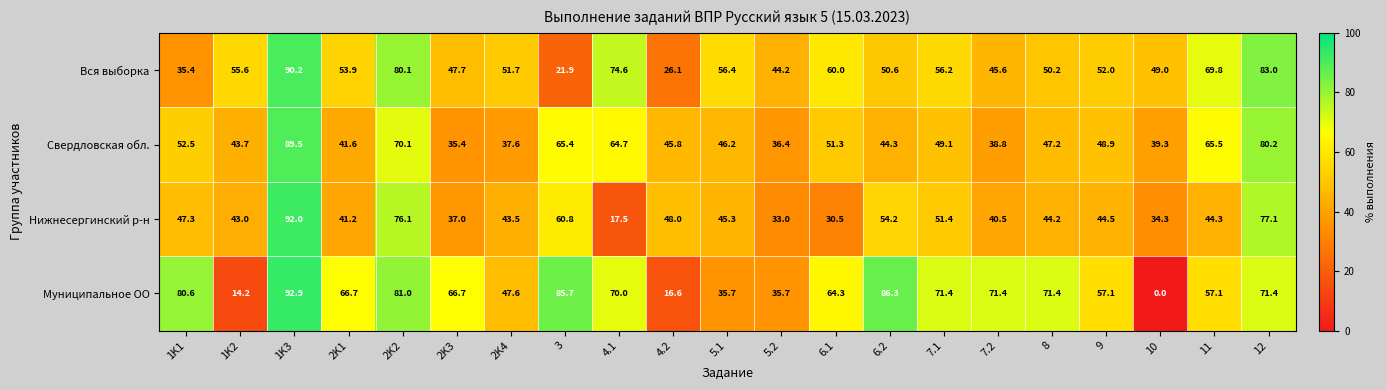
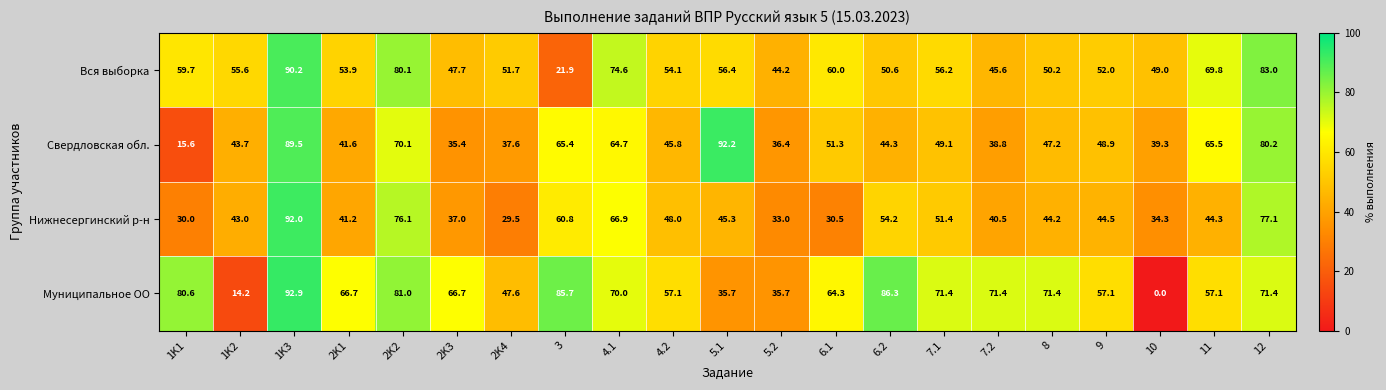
Вся выборка, 1K1: 35.4 -> 59.7
Вся выборка, 4.2: 26.1 -> 54.1
Свердловская обл., 1K1: 52.5 -> 15.6
Свердловская обл., 5.1: 46.2 -> 92.2
Нижнесергинский р-н, 1K1: 47.3 -> 30.0
Нижнесергинский р-н, 2K4: 43.5 -> 29.5
Нижнесергинский р-н, 4.1: 17.5 -> 66.9
Муниципальное ОО, 4.2: 16.6 -> 57.1
